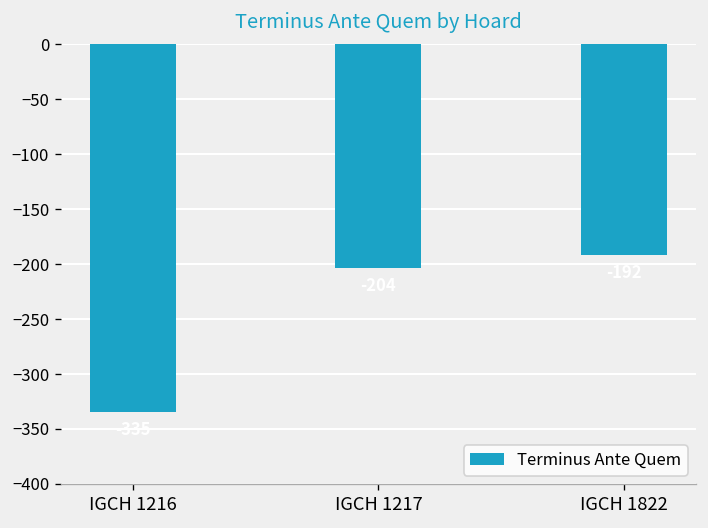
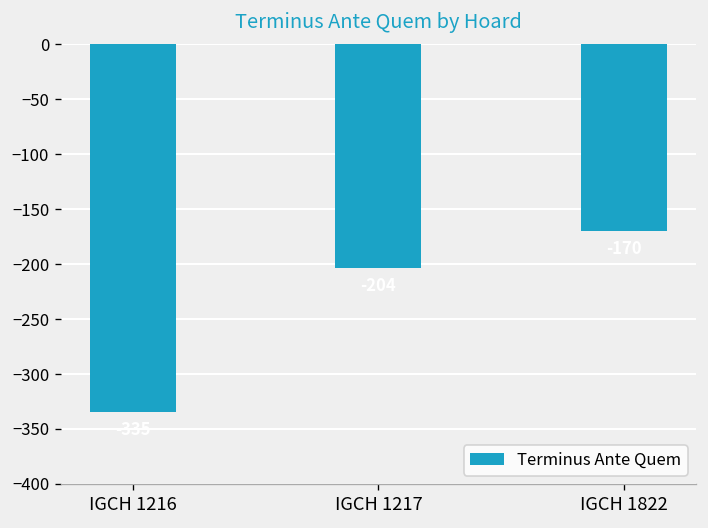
IGCH 1822: -190 -> -170
